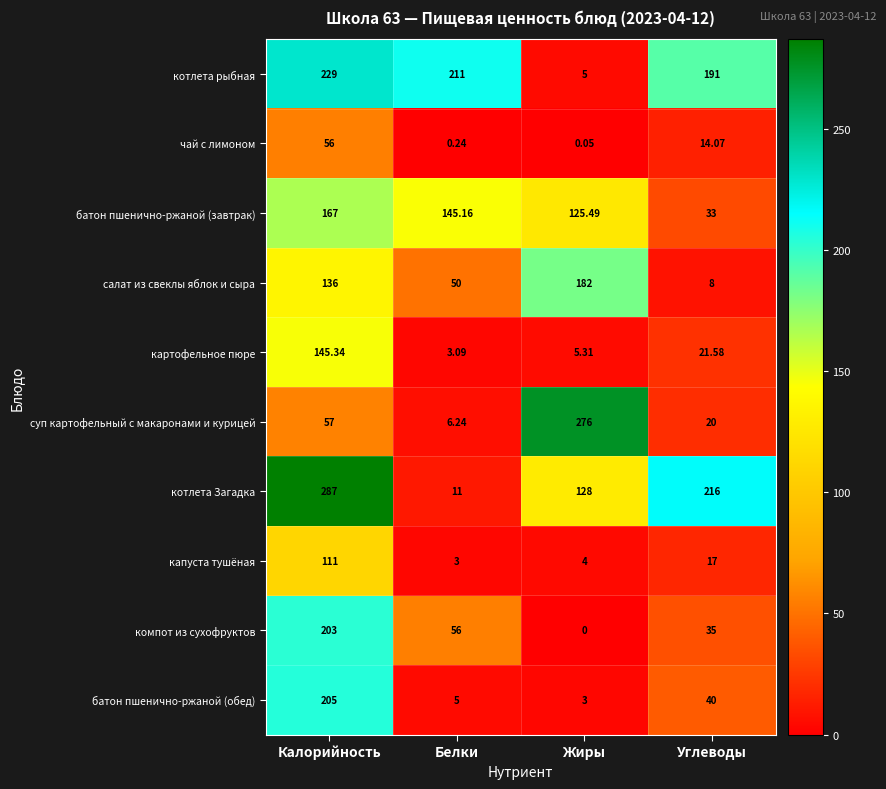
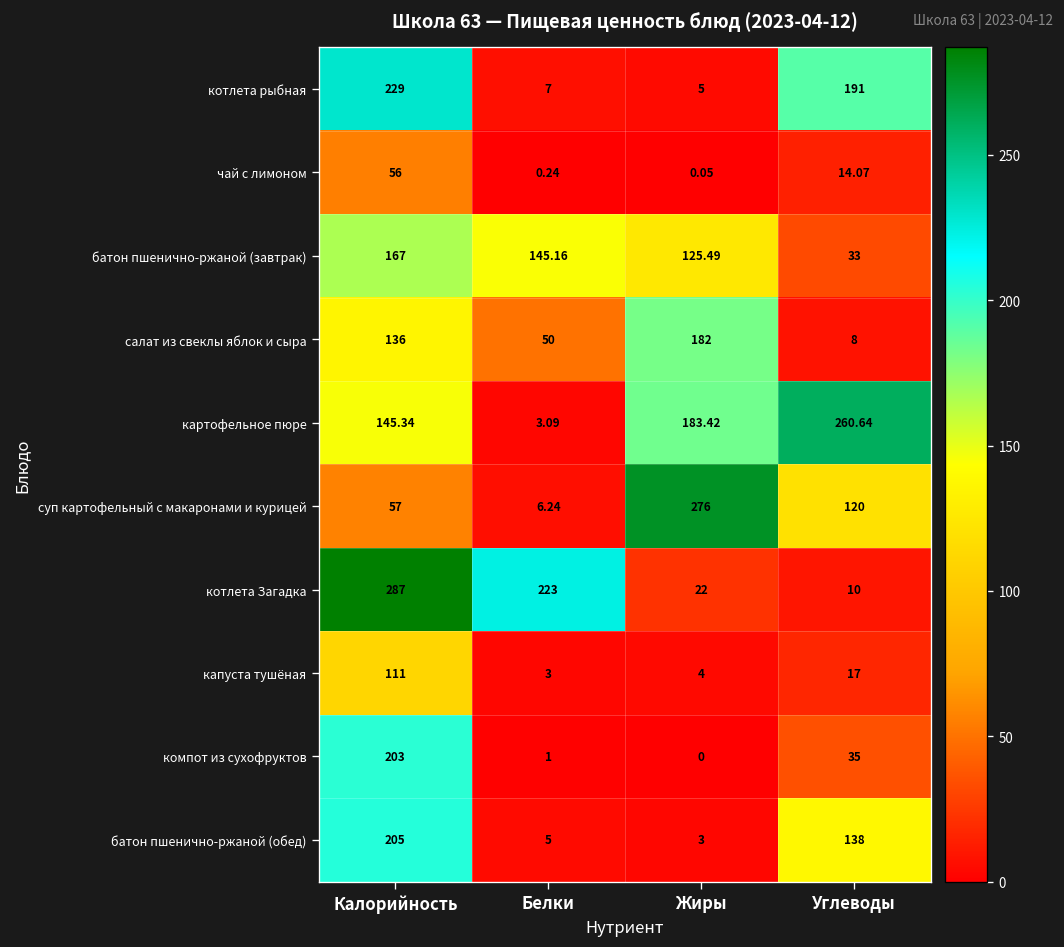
котлета рыбная, Белки: 211 -> 7
картофельное пюре, Жиры: 5.31 -> 183.42
картофельное пюре, Углеводы: 21.58 -> 260.64
суп картофельный с макаронами и курицей, Углеводы: 20 -> 120
котлета Загадка, Белки: 11 -> 223
котлета Загадка, Жиры: 128 -> 22
котлета Загадка, Углеводы: 216 -> 10
компот из сухофруктов, Белки: 56 -> 1
батон пшенично-ржаной (обед), Углеводы: 40 -> 138
